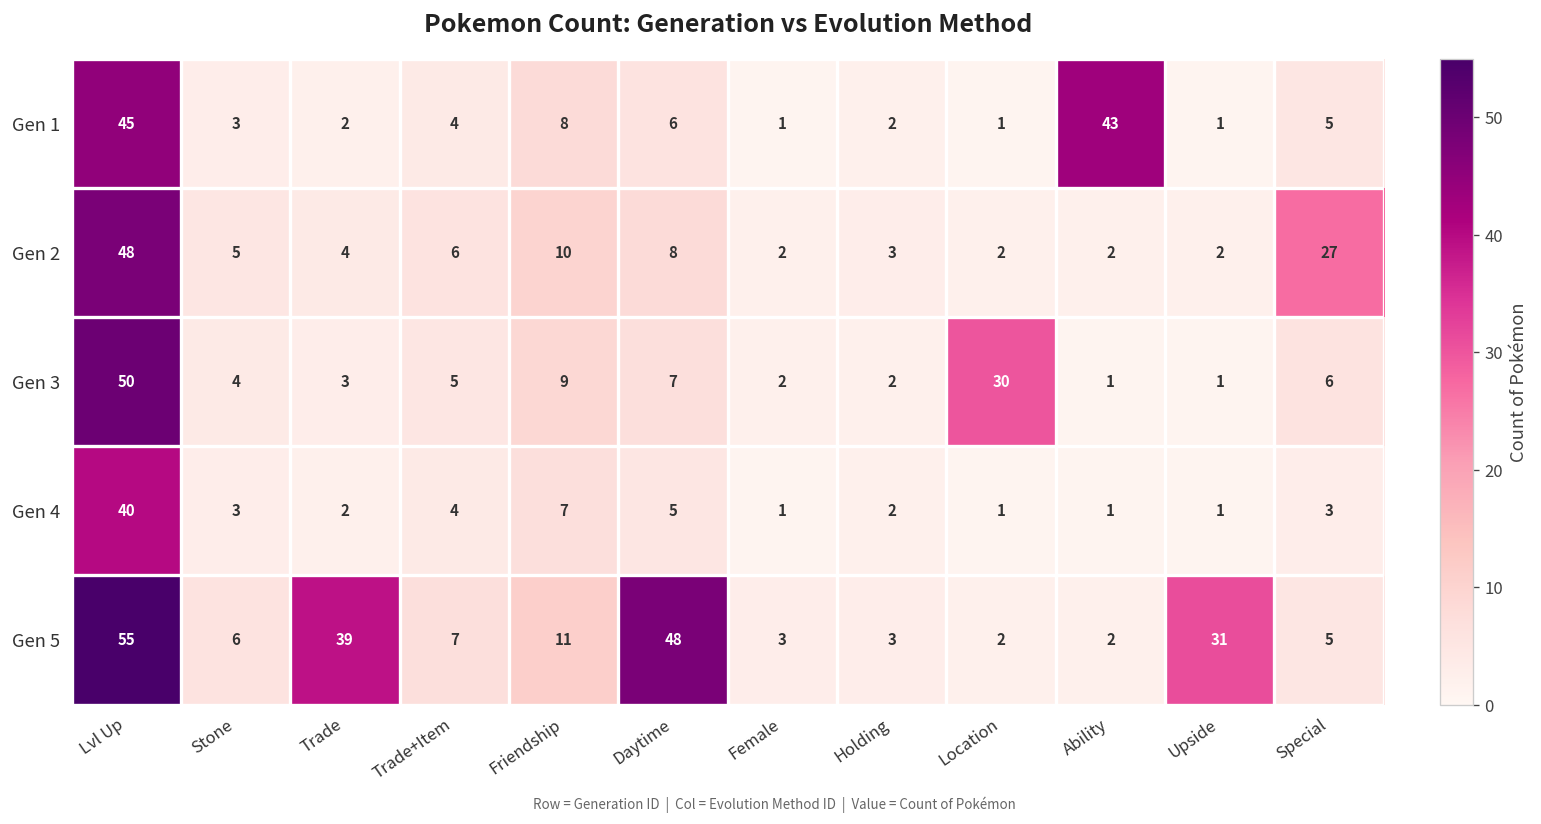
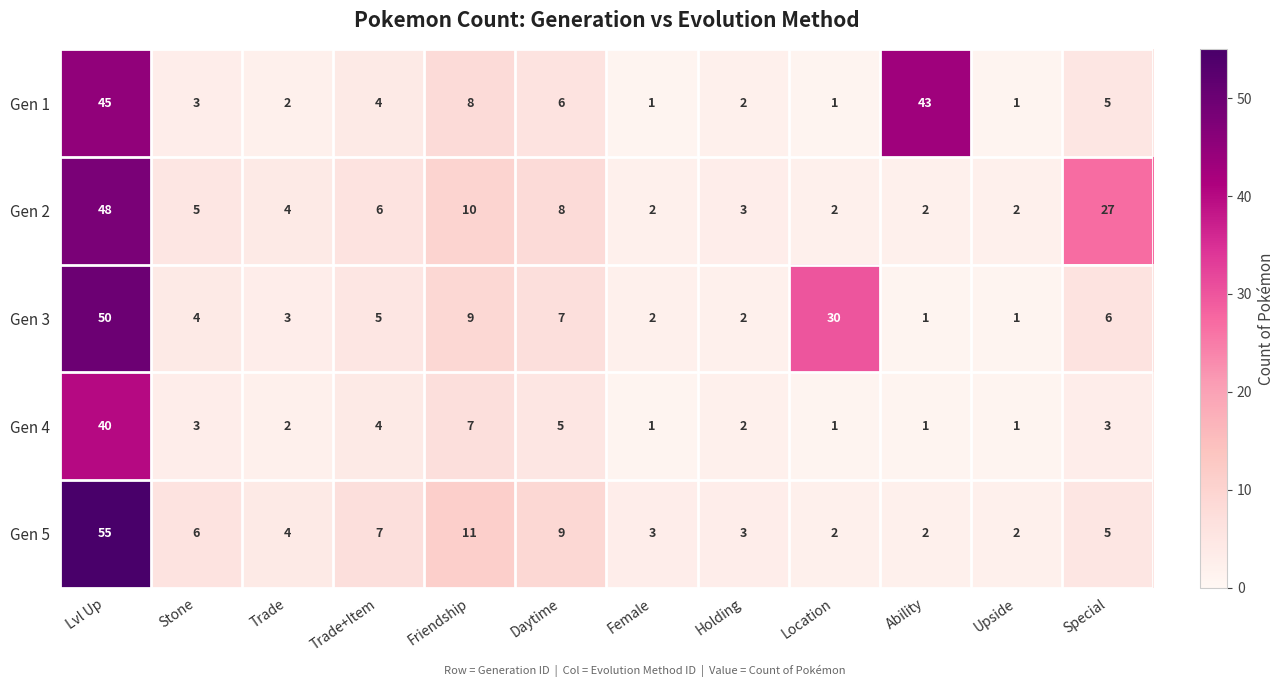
Gen 5, Trade: 39 -> 4
Gen 5, Daytime: 48 -> 9
Gen 5, Upside: 31 -> 2
